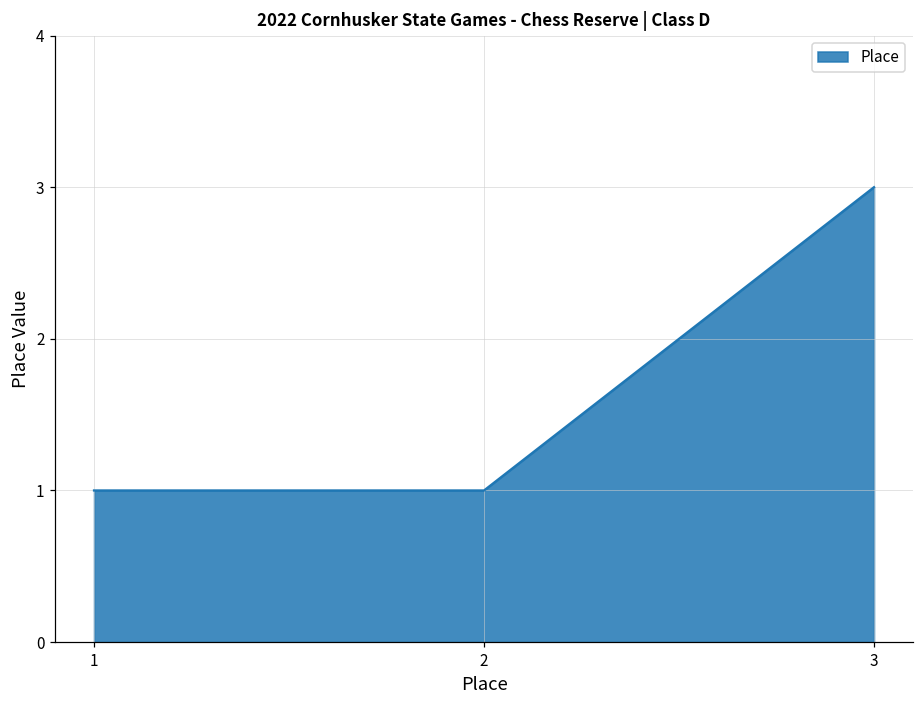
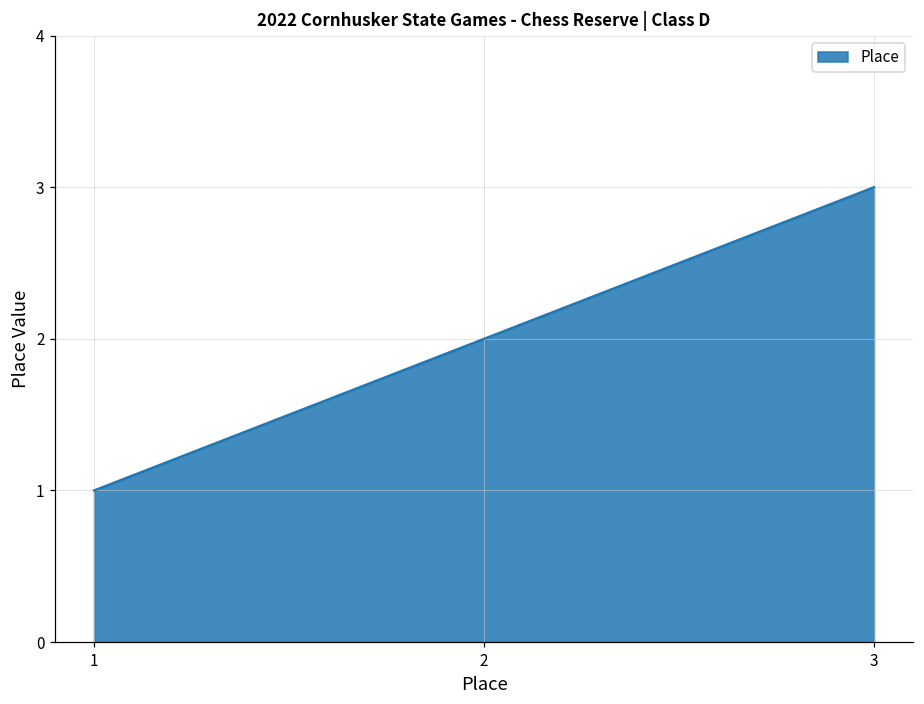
2: 1 -> 2
